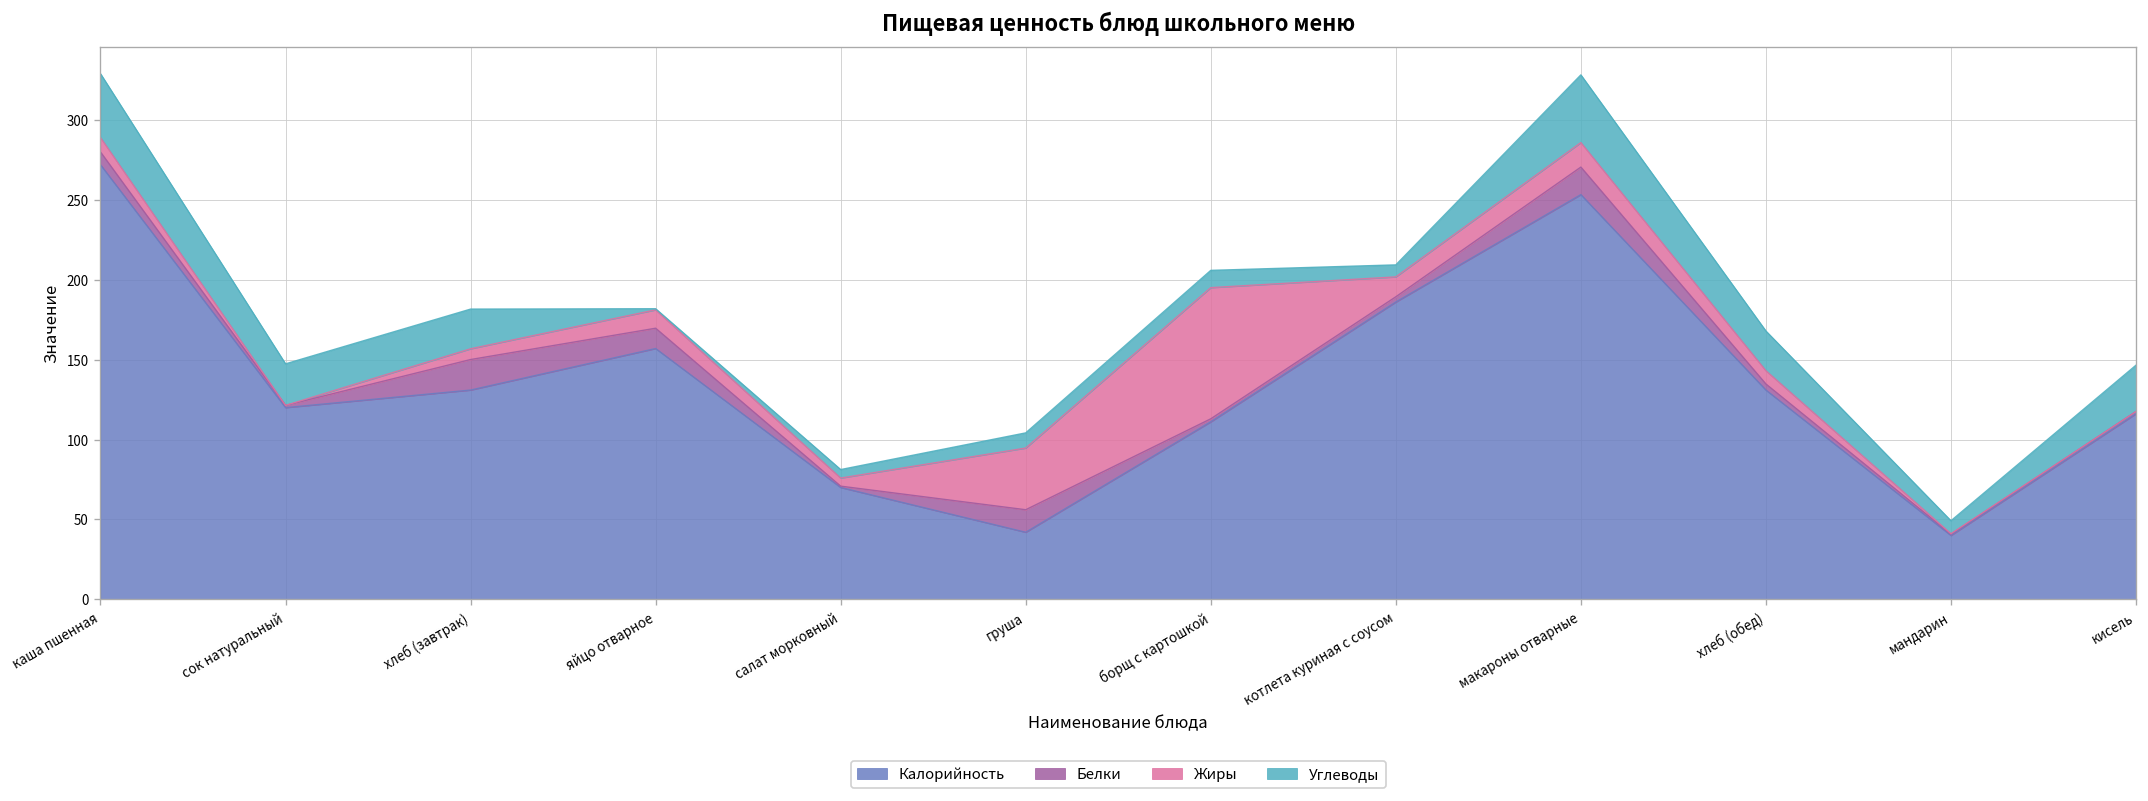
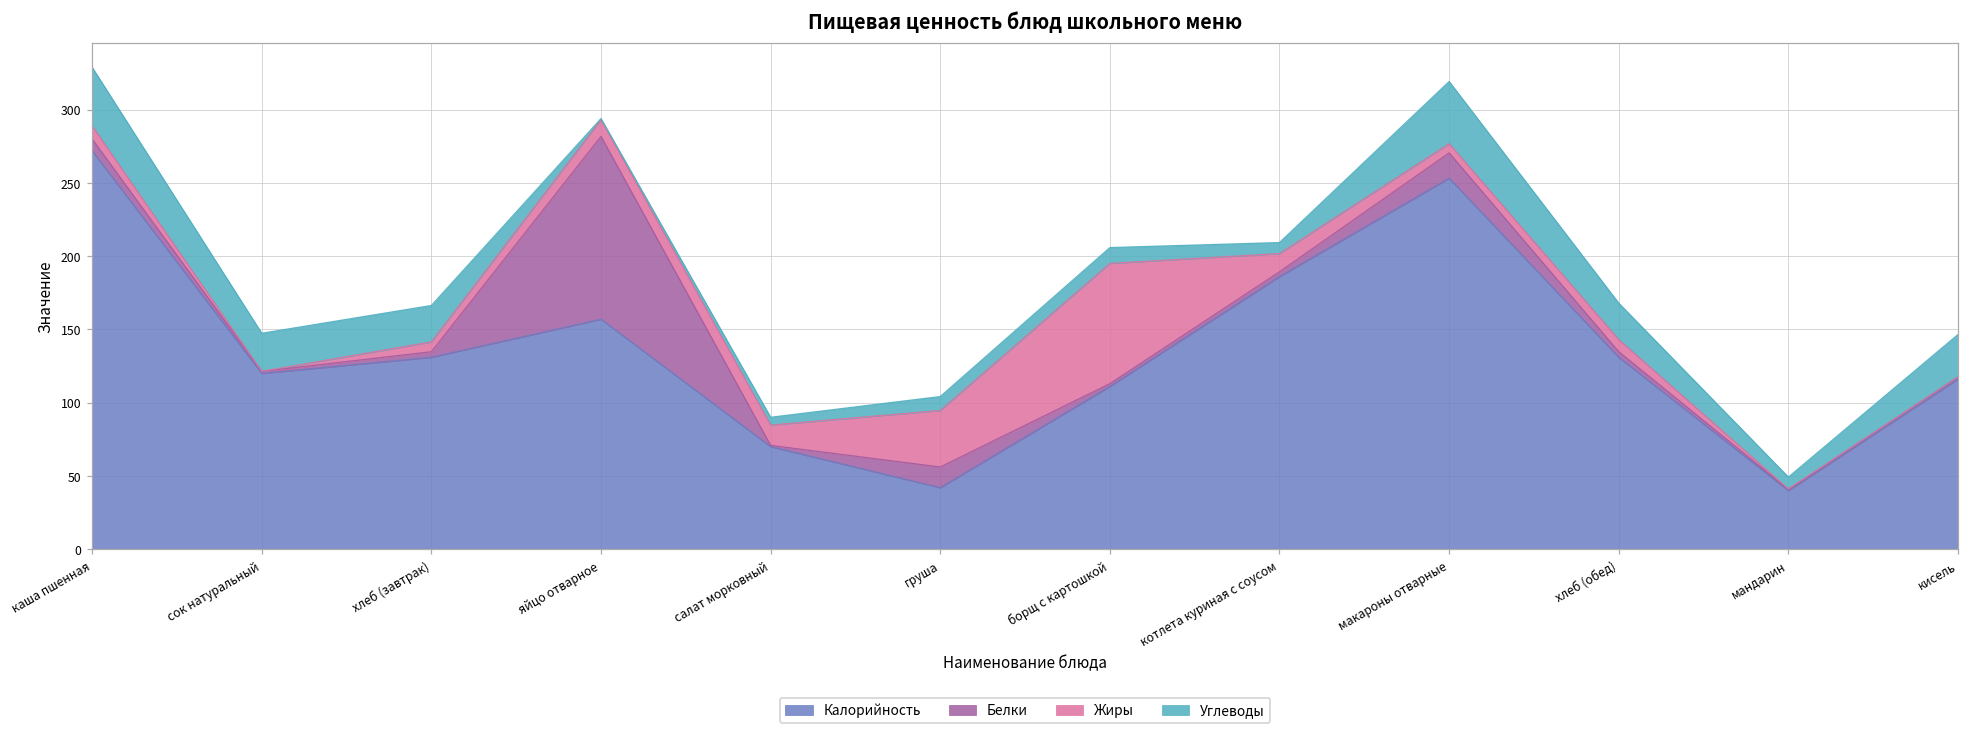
Белки, хлеб (завтрак): 19 -> 4
Белки, яйцо отварное: 13 -> 125
Жиры, салат морковный: 5 -> 14
Жиры, макароны отварные: 15 -> 6
